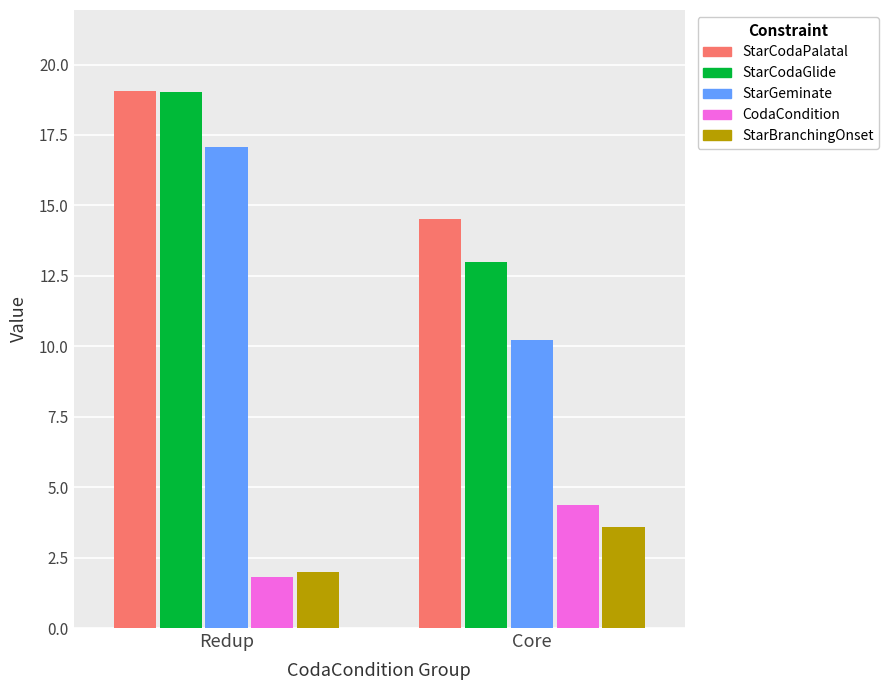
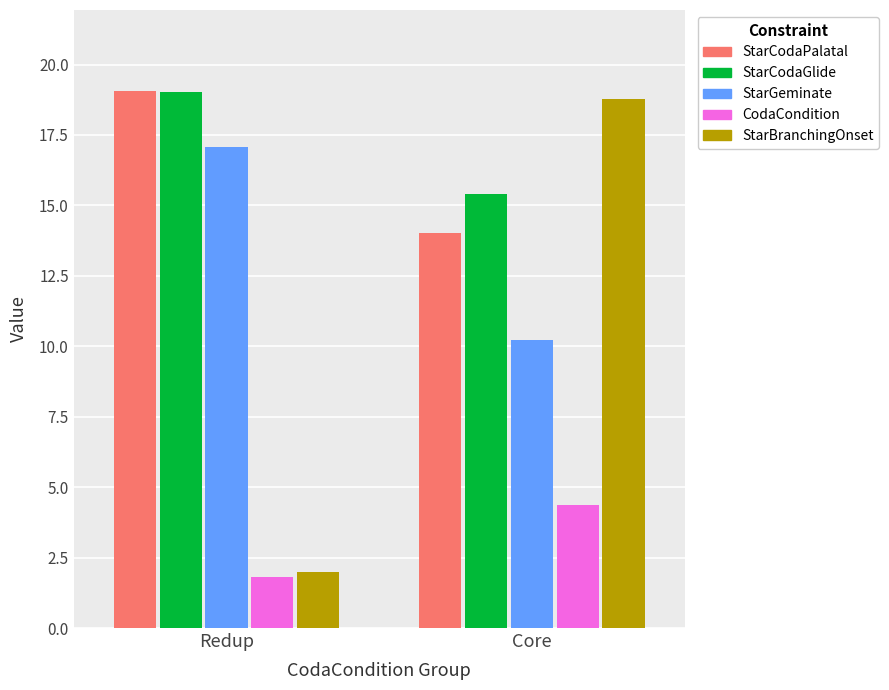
StarCodaPalatal, Core: 14.5 -> 14.0
StarCodaGlide, Core: 13.0 -> 15.4
StarBranchingOnset, Core: 3.6 -> 18.8
